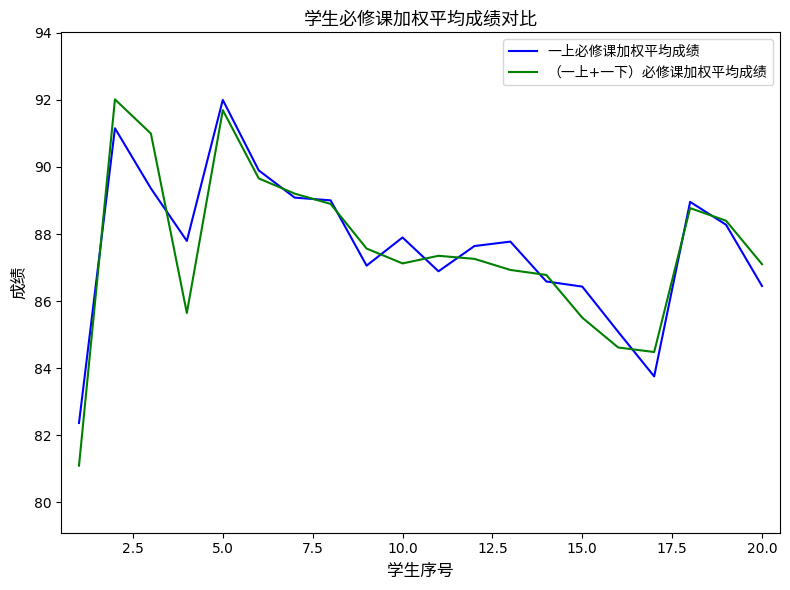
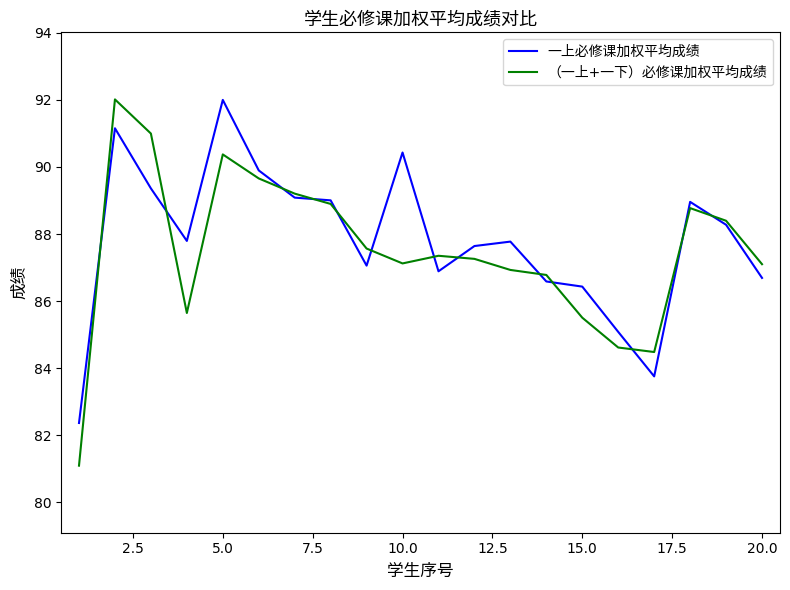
（一上+一下）必修课加权平均成绩, 5.0: 91.7 -> 90.4
一上必修课加权平均成绩, 10.0: 87.9 -> 90.4
一上必修课加权平均成绩, 20.0: 86.4 -> 86.7
